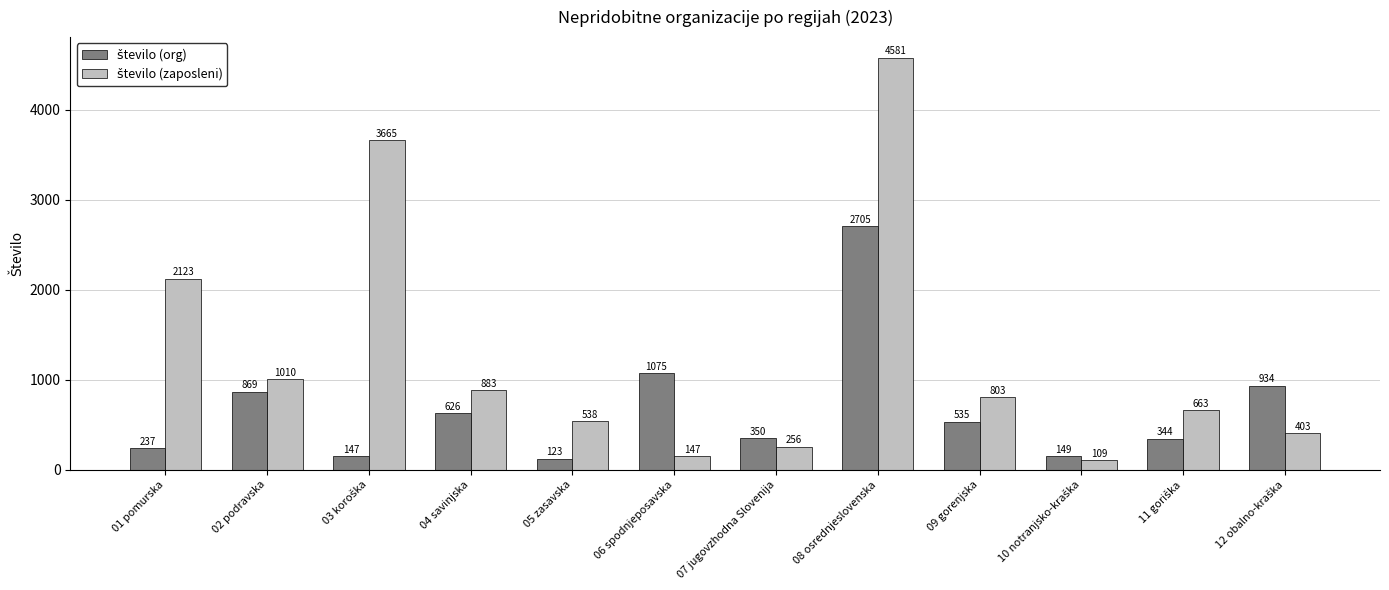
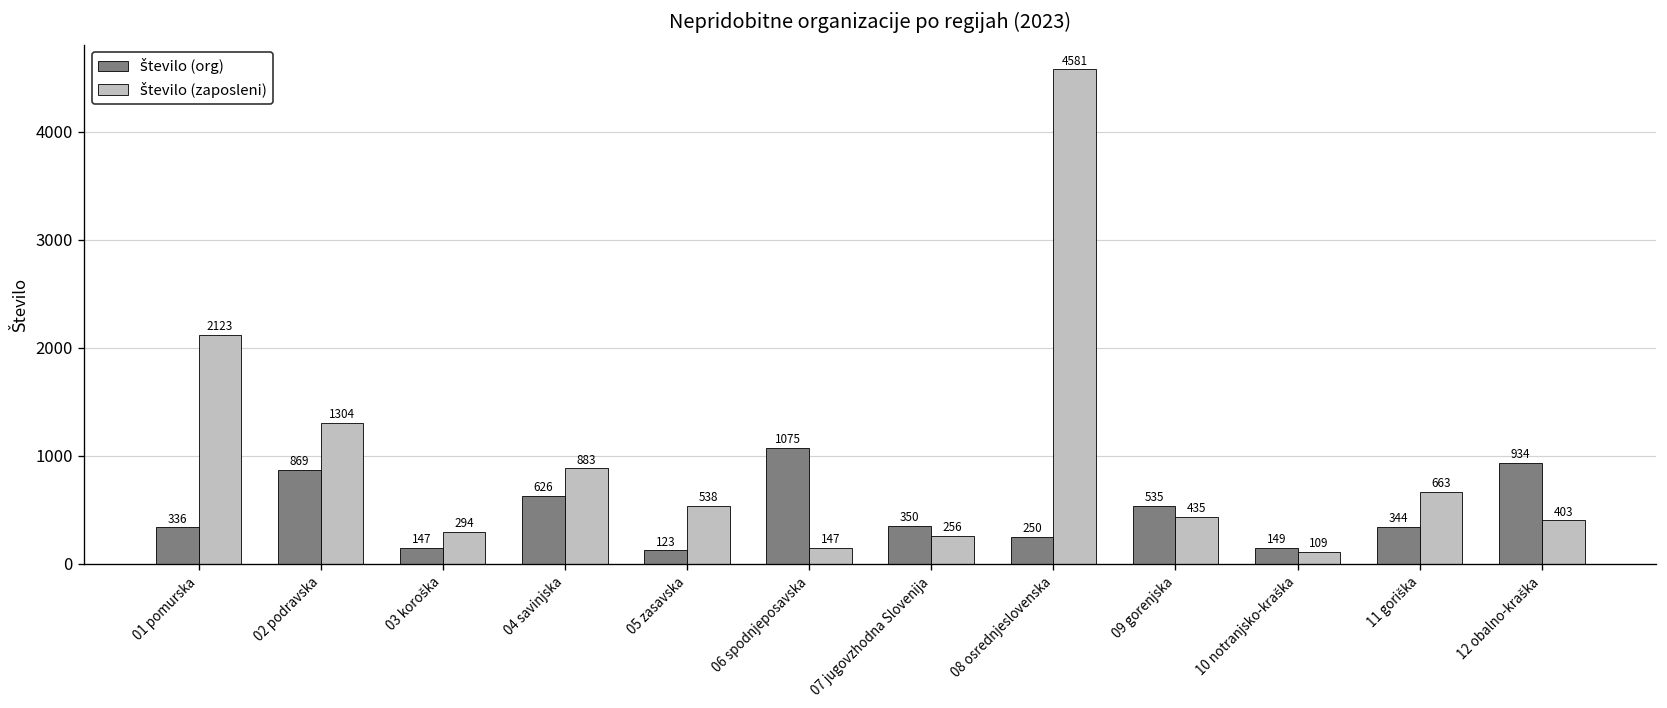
število (org), 01 pomurska: 237 -> 336
število (zaposleni), 02 podravska: 1010 -> 1304
število (zaposleni), 03 koroška: 3665 -> 294
število (org), 08 osrednjeslovenska: 2705 -> 250
število (zaposleni), 09 gorenjska: 803 -> 435
